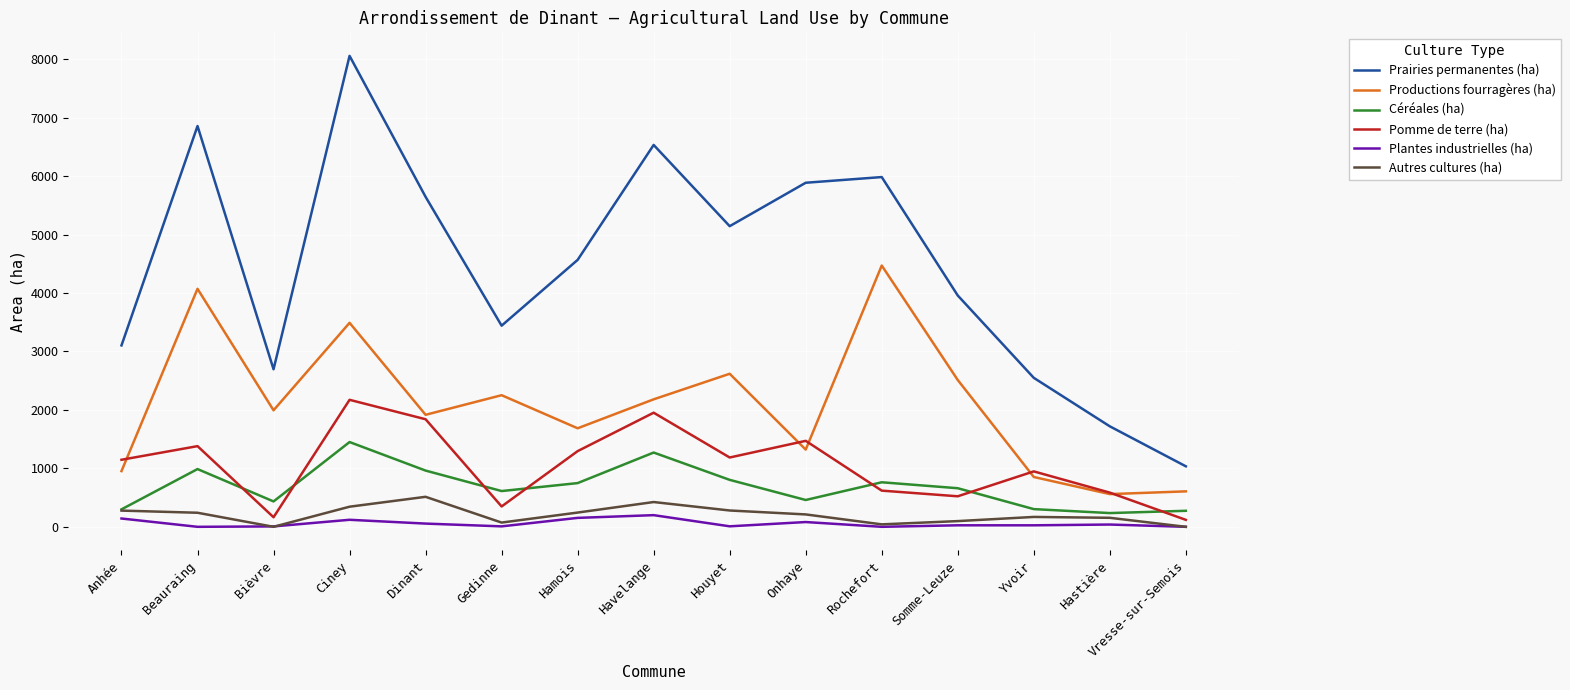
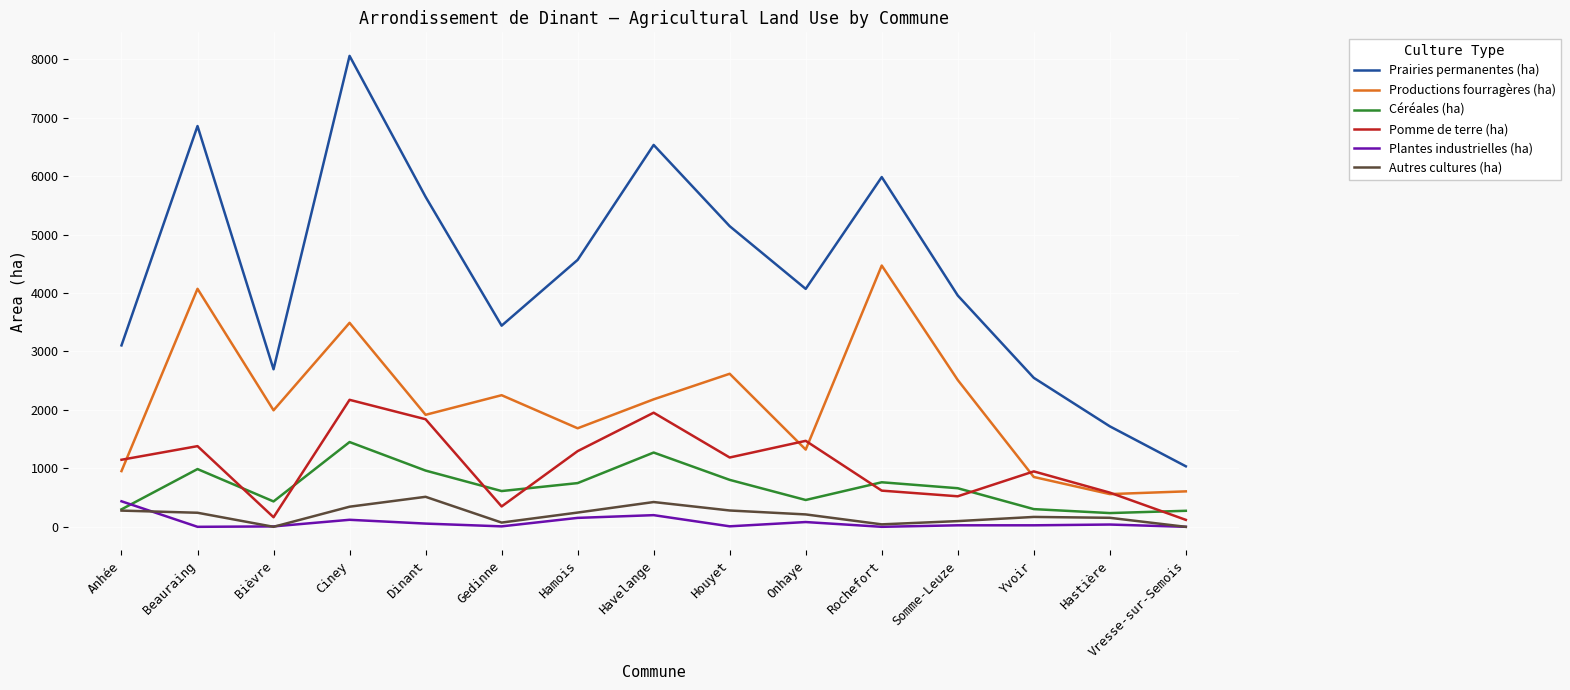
Plantes industrielles (ha), Anhée: 100 -> 400
Prairies permanentes (ha), Onhaye: 5900 -> 4100
